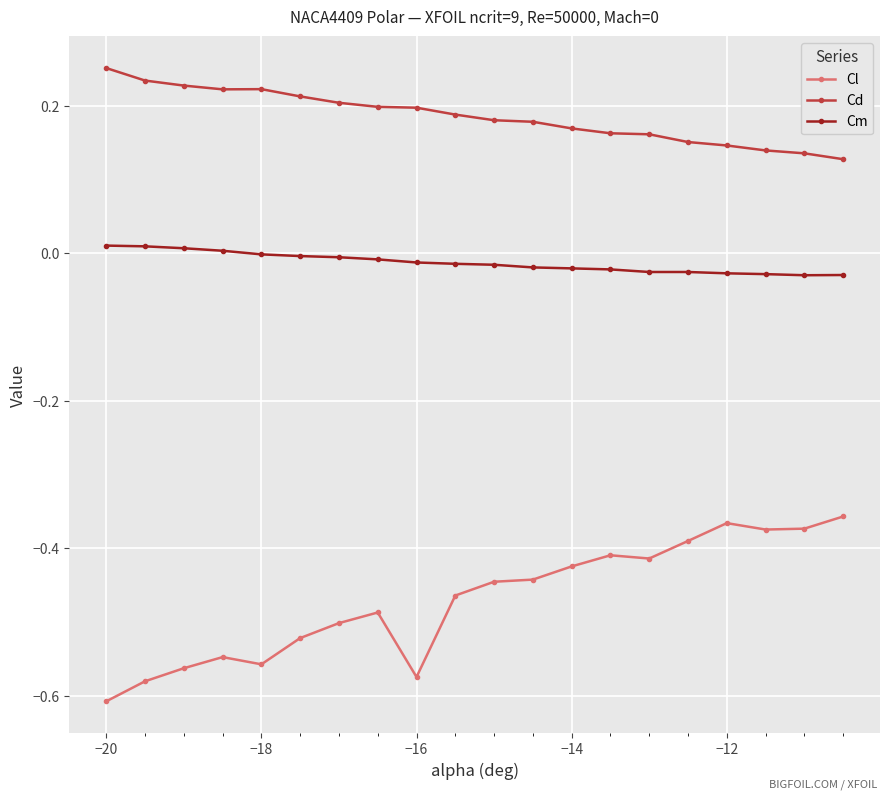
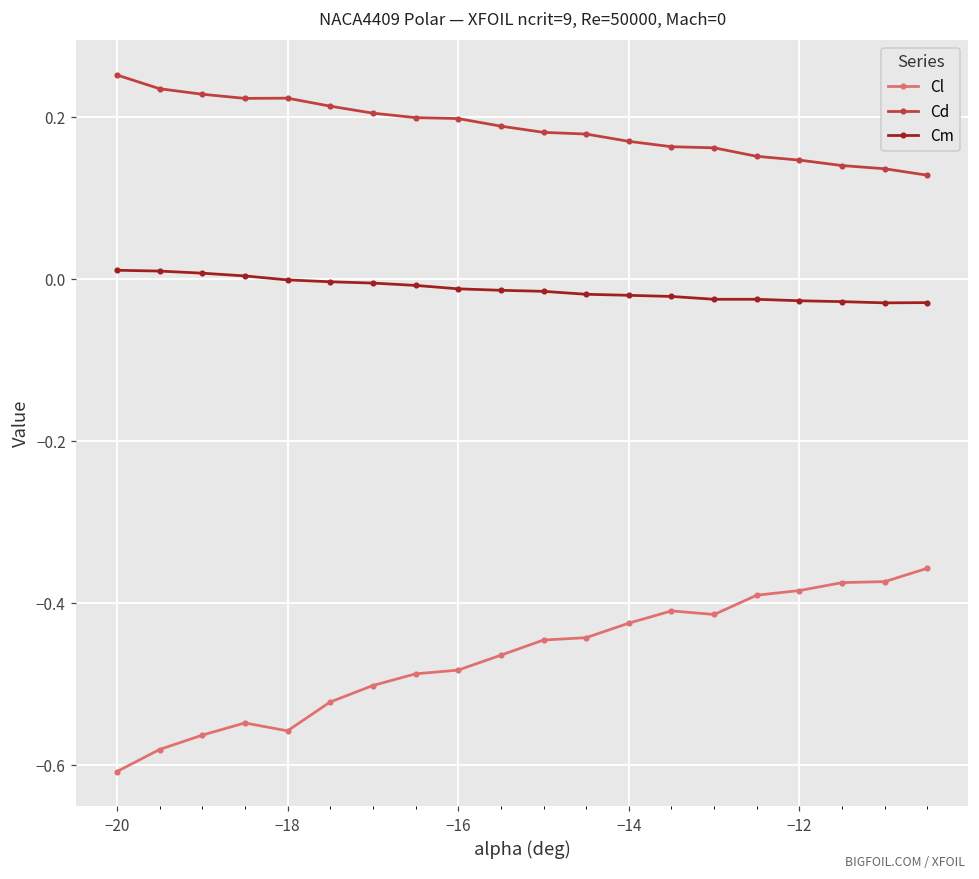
Cl, −16: -0.57 -> -0.48
Cl, −12: -0.37 -> -0.38
